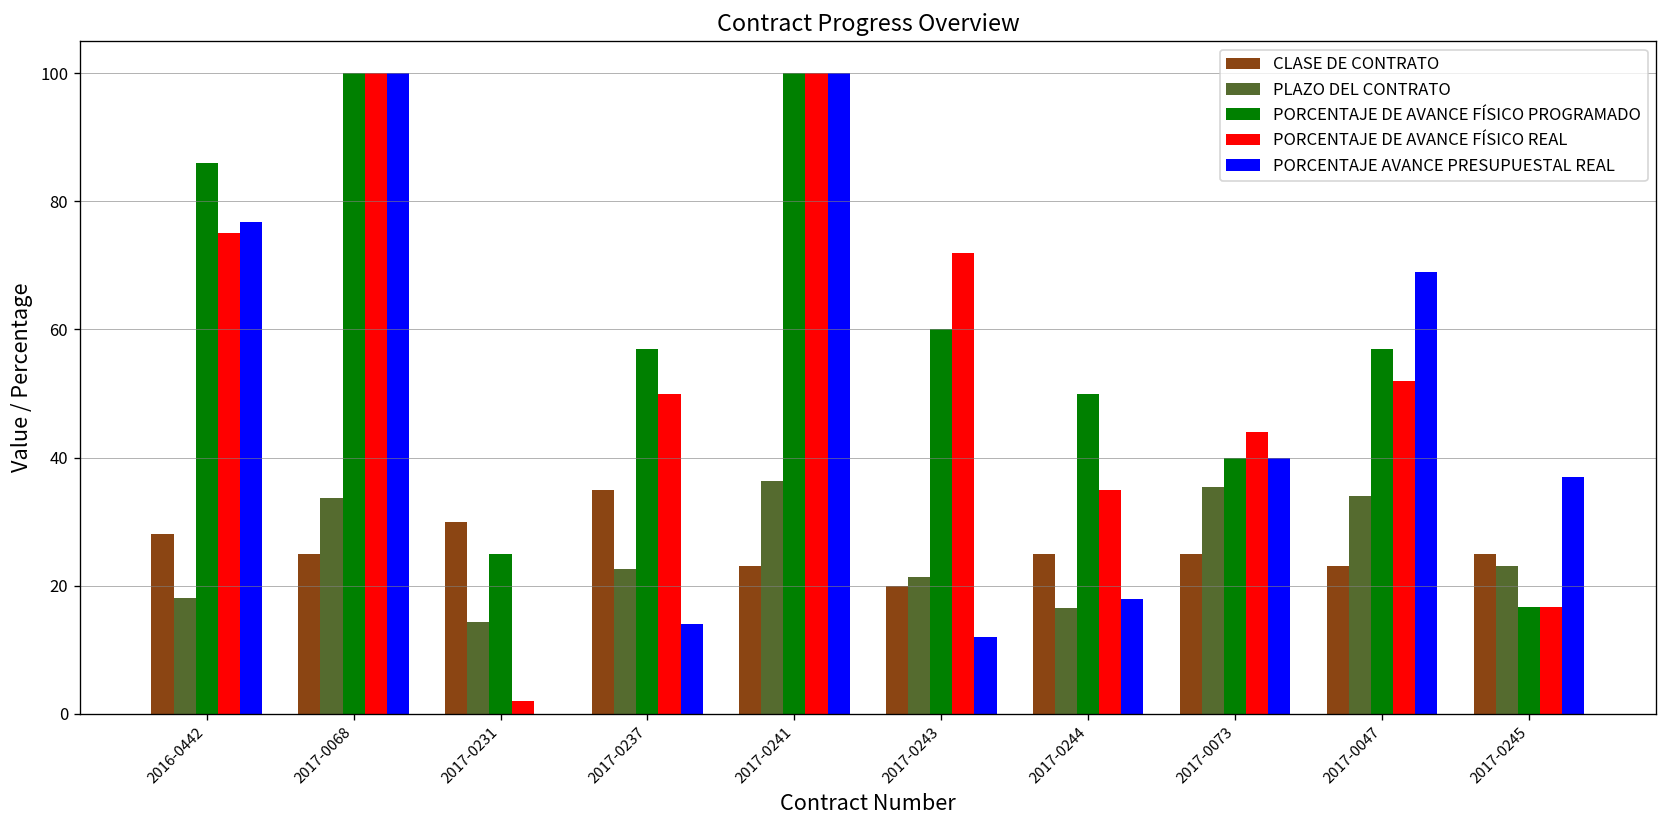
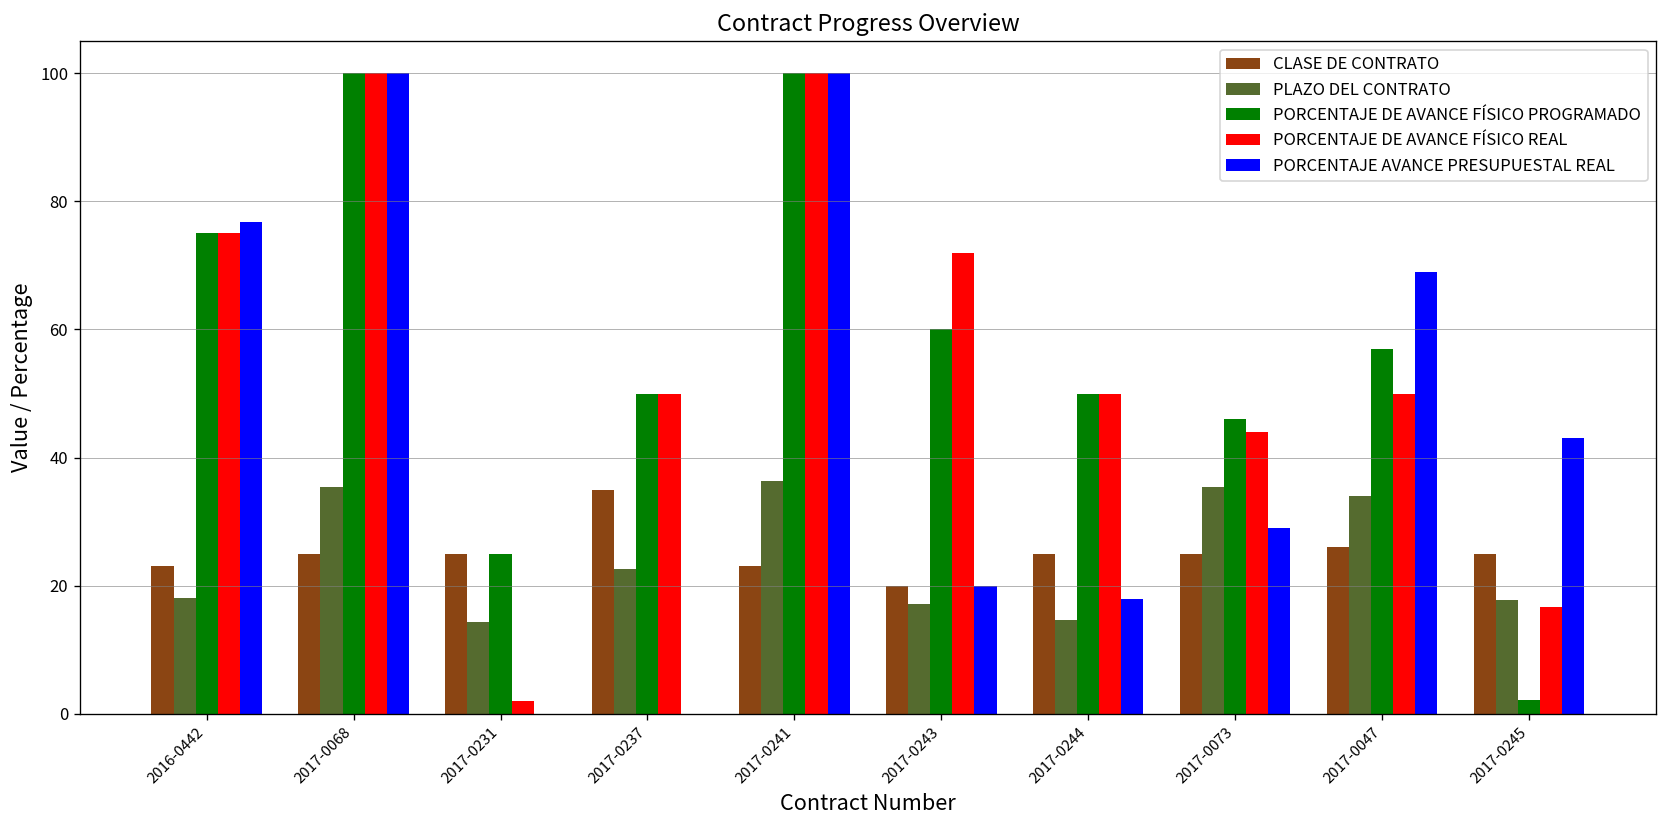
CLASE DE CONTRATO, 2016-0442: 28 -> 23
PORCENTAJE DE AVANCE FÍSICO PROGRAMADO, 2016-0442: 86 -> 75
PLAZO DEL CONTRATO, 2017-0068: 34 -> 35
CLASE DE CONTRATO, 2017-0231: 30 -> 25
PORCENTAJE DE AVANCE FÍSICO PROGRAMADO, 2017-0237: 57 -> 50
PORCENTAJE AVANCE PRESUPUESTAL REAL, 2017-0237: 14 -> 0
PLAZO DEL CONTRATO, 2017-0243: 21 -> 17
PORCENTAJE AVANCE PRESUPUESTAL REAL, 2017-0243: 12 -> 20
PLAZO DEL CONTRATO, 2017-0244: 17 -> 15
PORCENTAJE DE AVANCE FÍSICO REAL, 2017-0244: 35 -> 50
PORCENTAJE DE AVANCE FÍSICO PROGRAMADO, 2017-0073: 40 -> 46
PORCENTAJE AVANCE PRESUPUESTAL REAL, 2017-0073: 40 -> 29
CLASE DE CONTRATO, 2017-0047: 23 -> 26
PORCENTAJE DE AVANCE FÍSICO REAL, 2017-0047: 52 -> 50
PLAZO DEL CONTRATO, 2017-0245: 23 -> 18
PORCENTAJE DE AVANCE FÍSICO PROGRAMADO, 2017-0245: 17 -> 2
PORCENTAJE AVANCE PRESUPUESTAL REAL, 2017-0245: 37 -> 43
